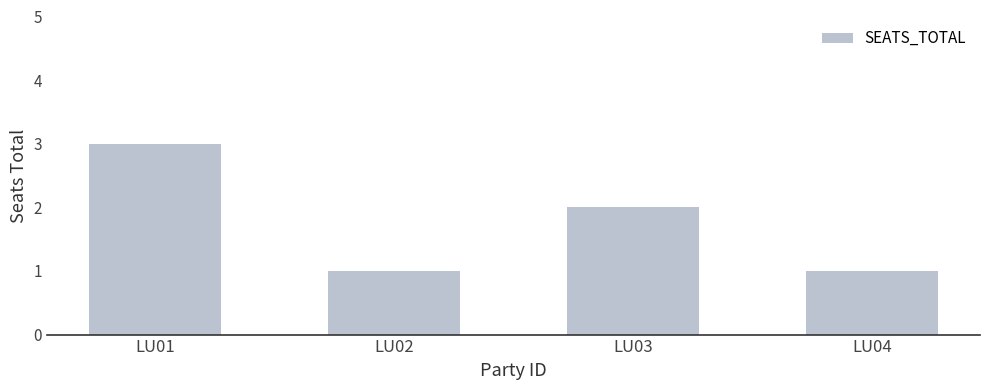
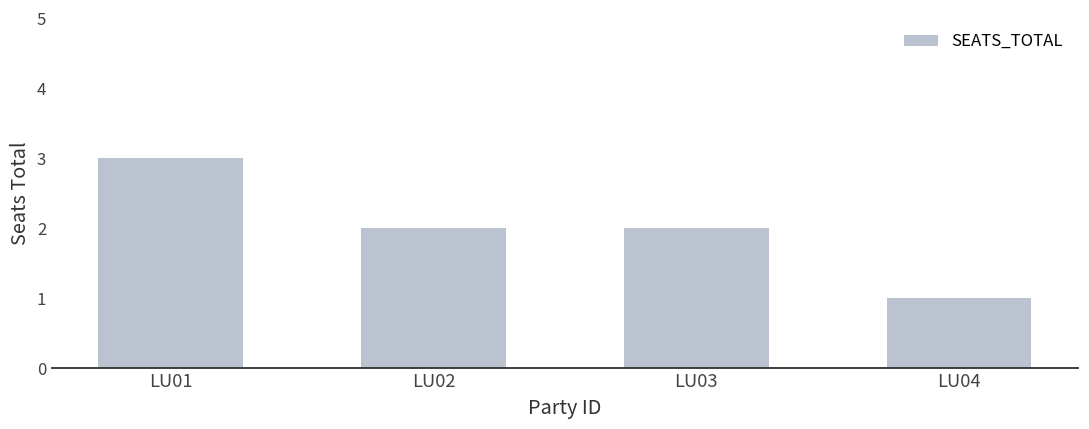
LU02: 1 -> 2
